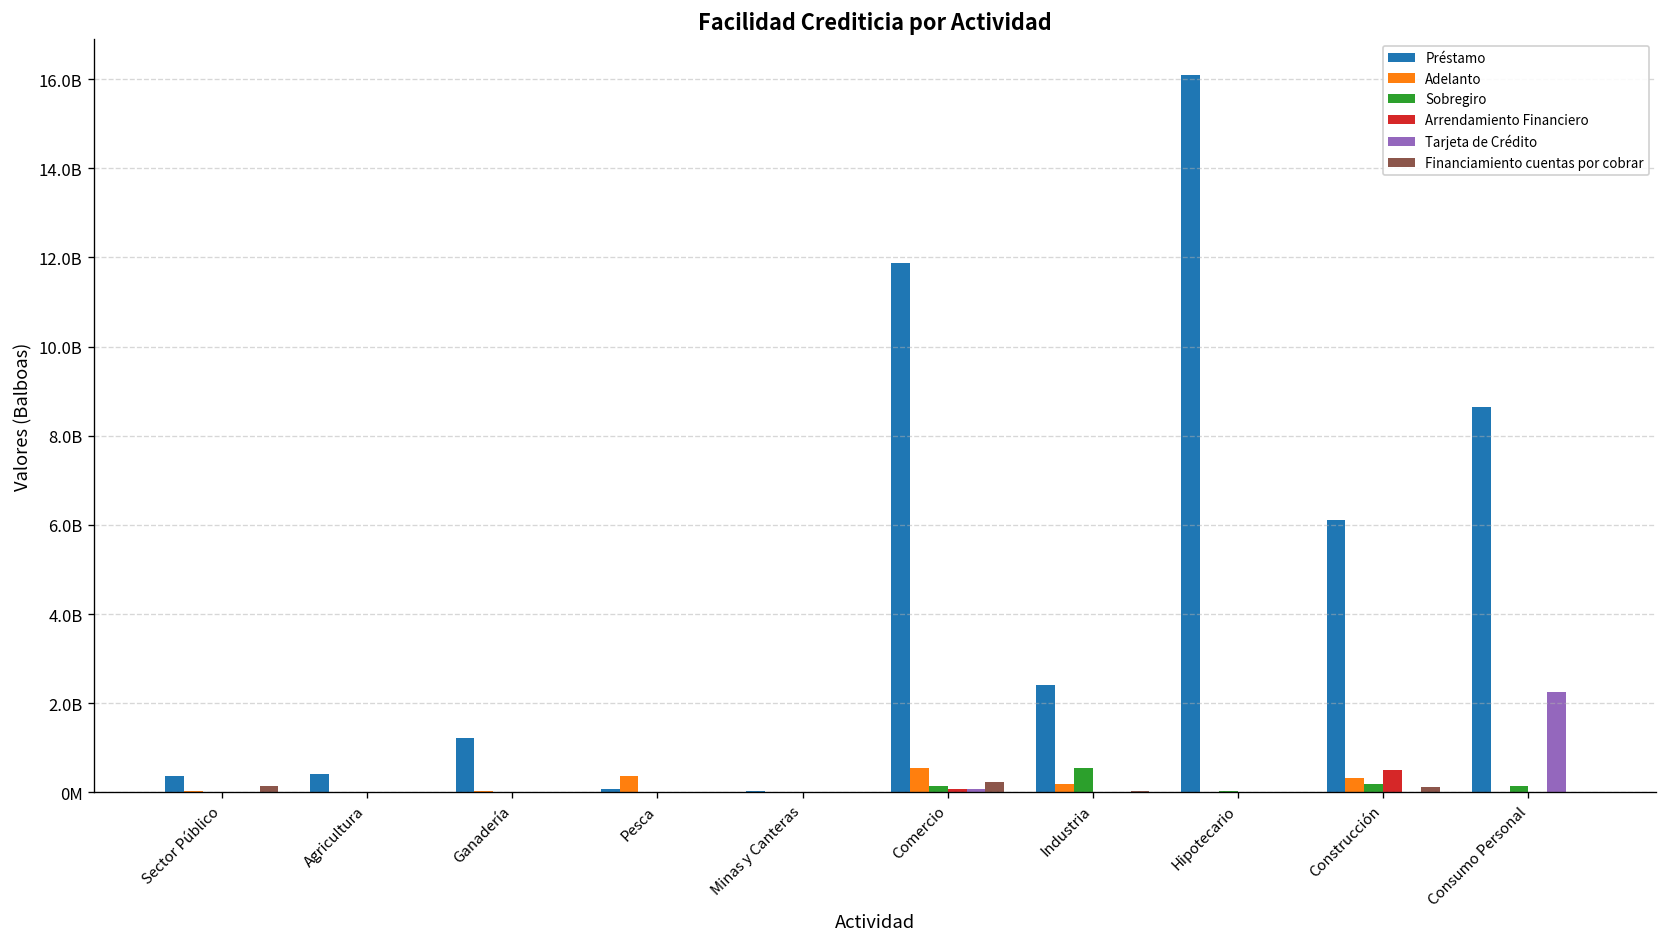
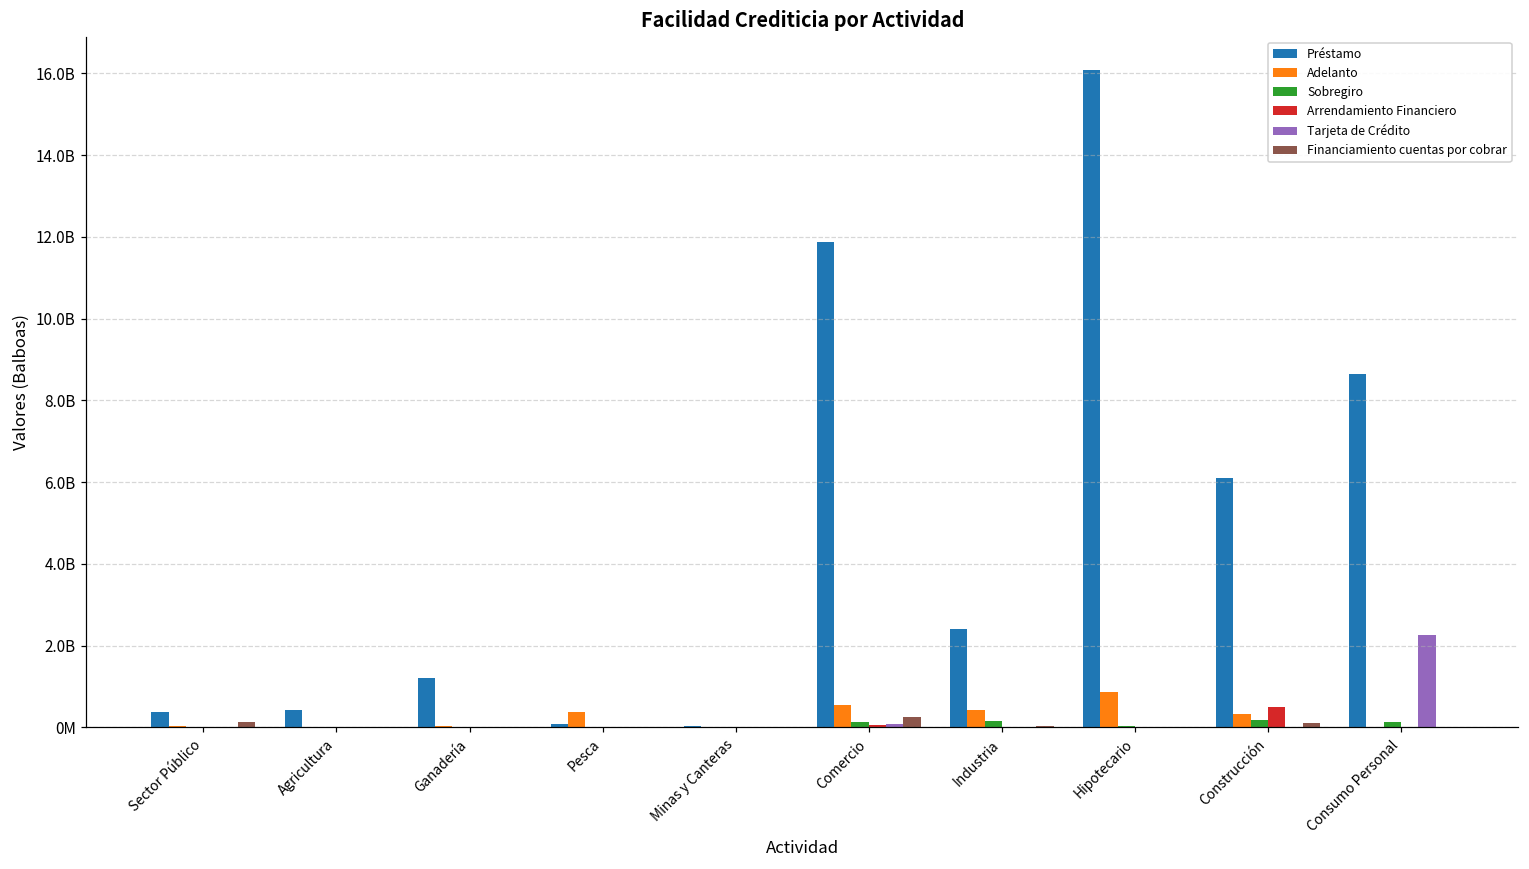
Adelanto, Industria: 200000000 -> 400000000
Sobregiro, Industria: 600000000 -> 200000000
Adelanto, Hipotecario: 0 -> 900000000
